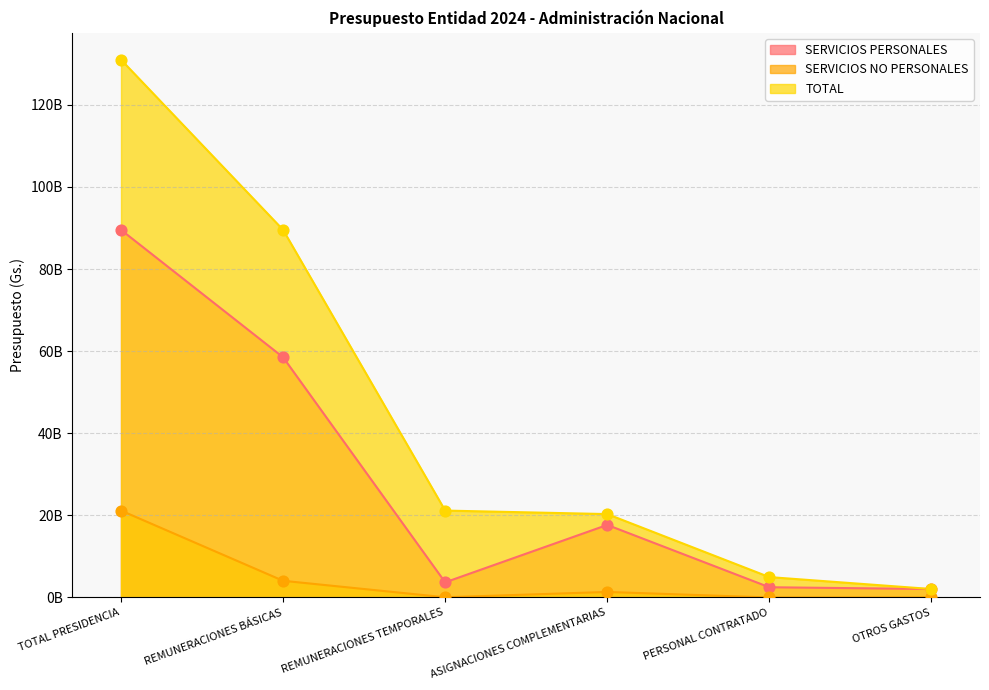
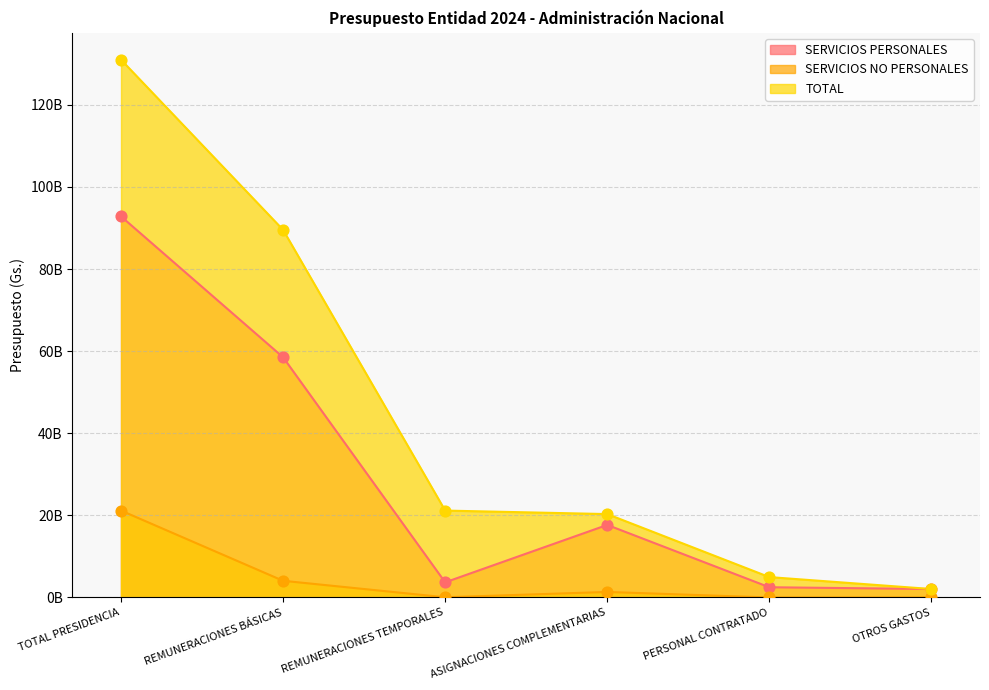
SERVICIOS PERSONALES, TOTAL PRESIDENCIA: 90000000000 -> 93000000000
